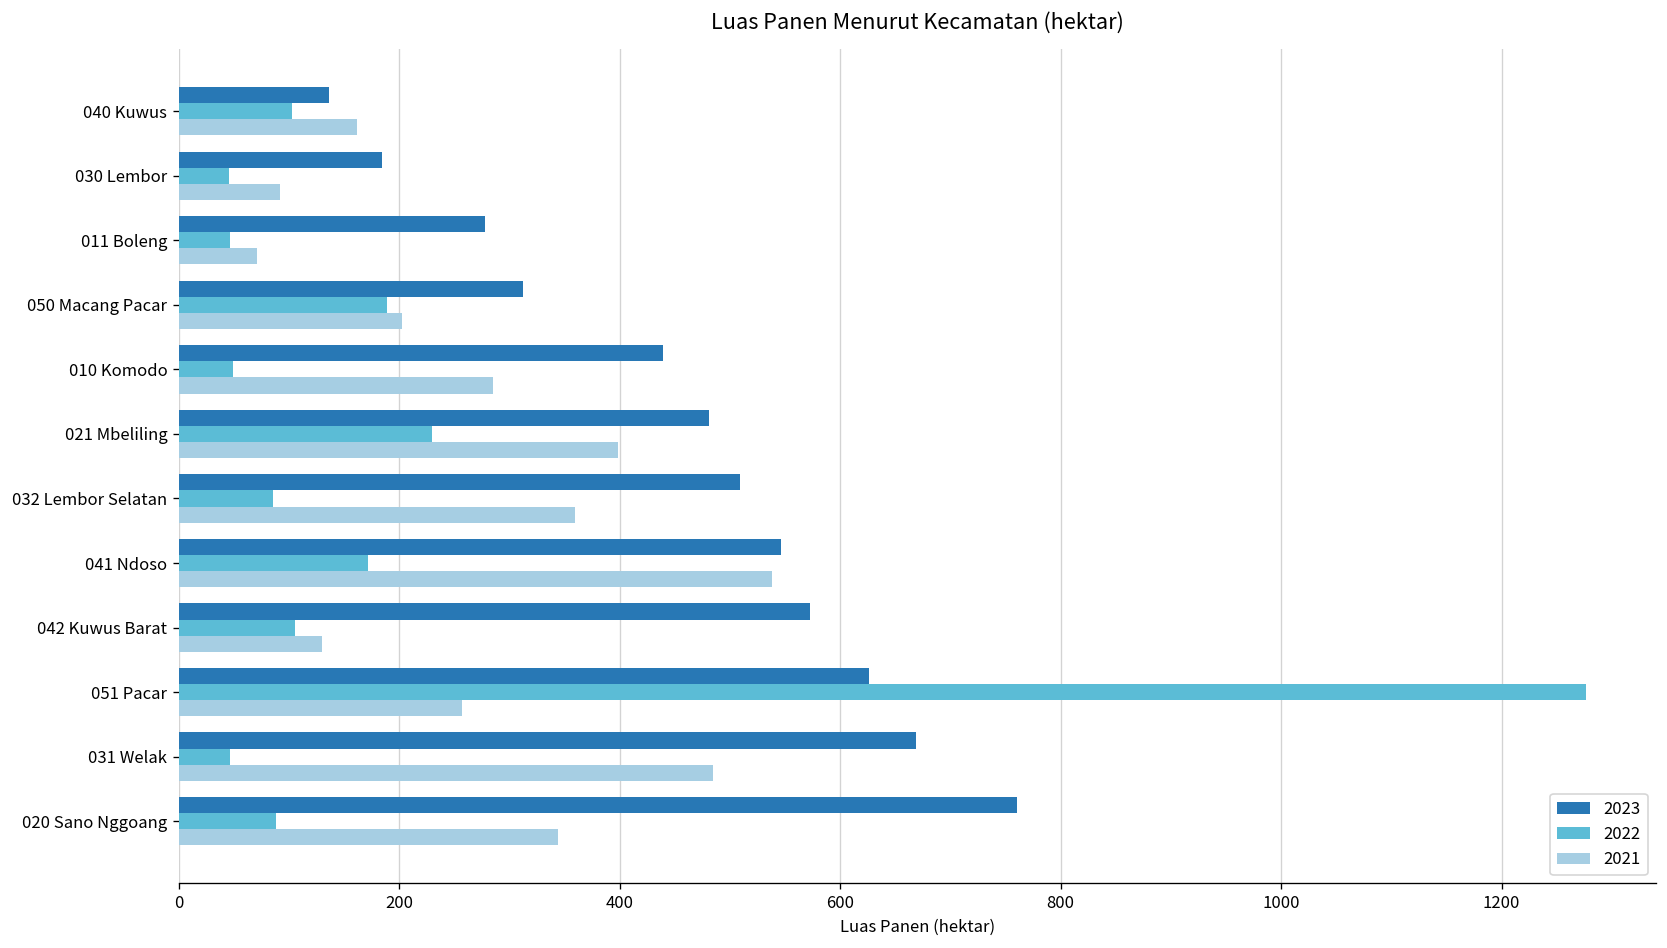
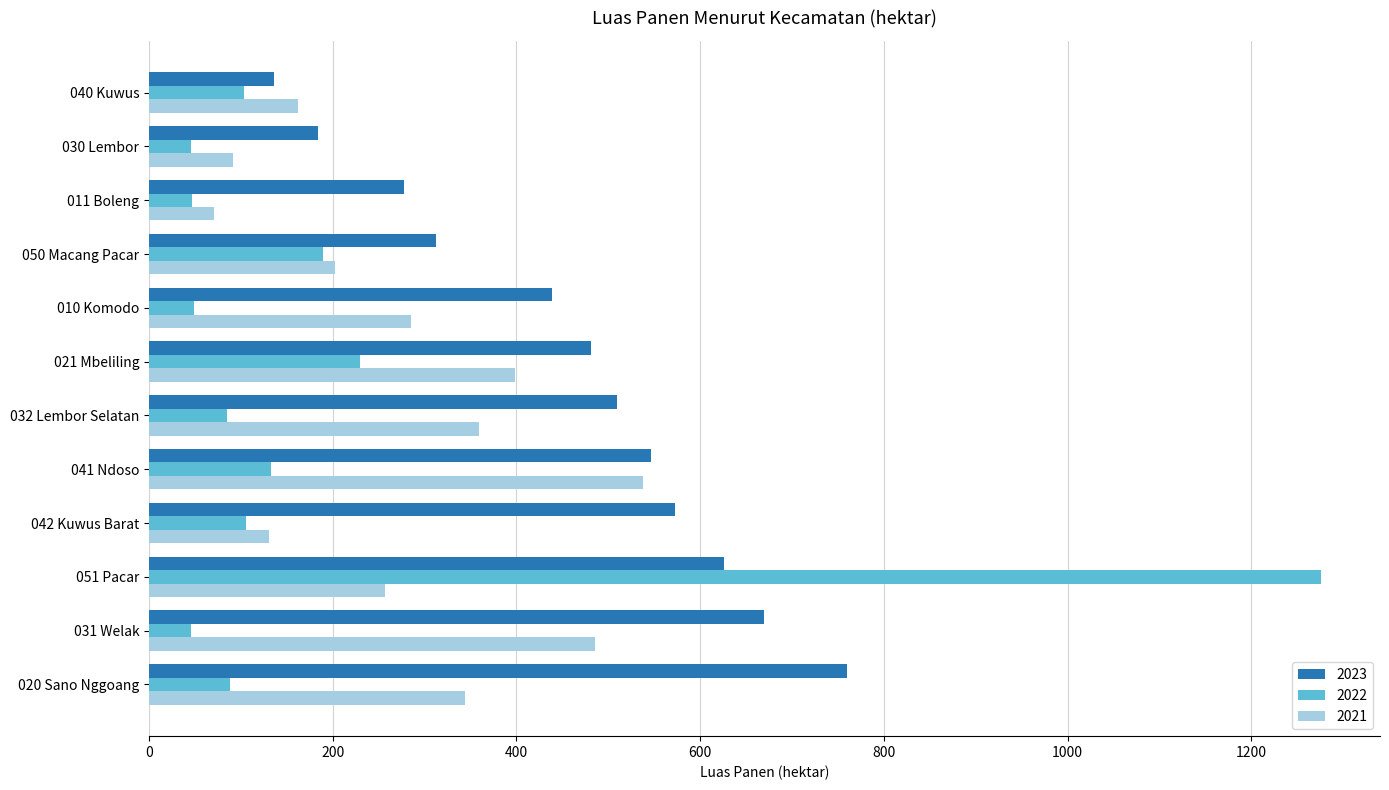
2022, 041 Ndoso: 170 -> 130
